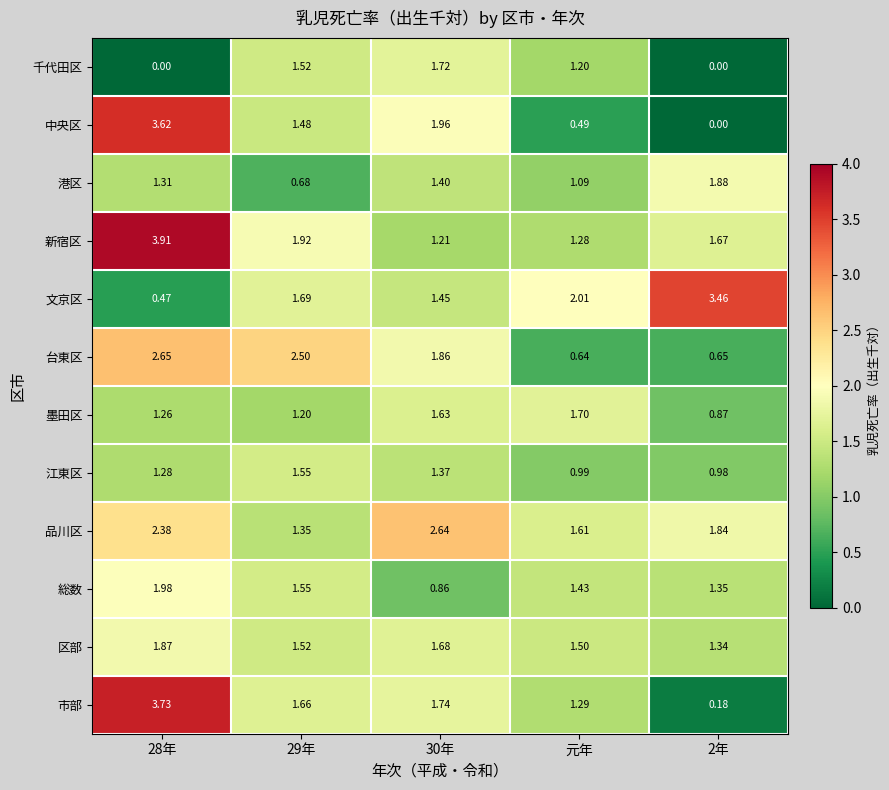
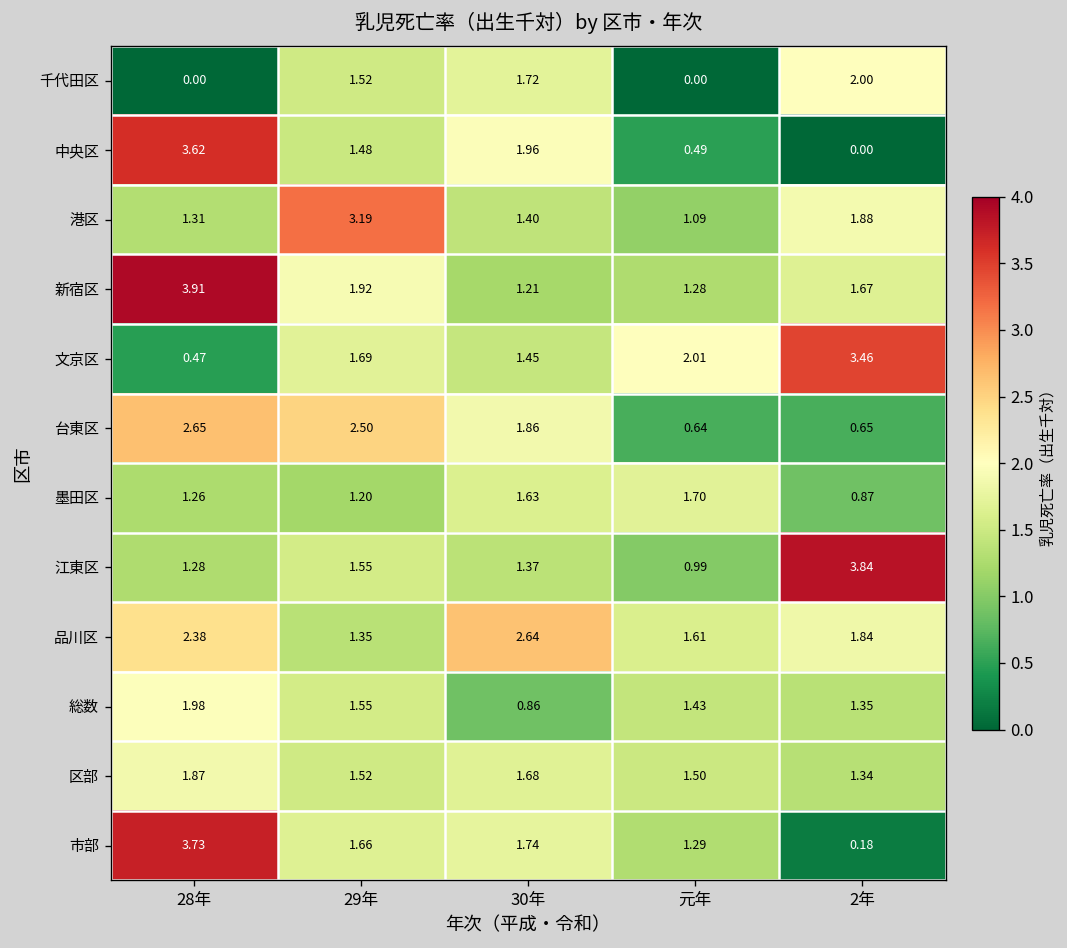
千代田区, 元年: 1.20 -> 0.00
千代田区, 2年: 0.00 -> 2.00
港区, 29年: 0.68 -> 3.19
江東区, 2年: 0.98 -> 3.84
